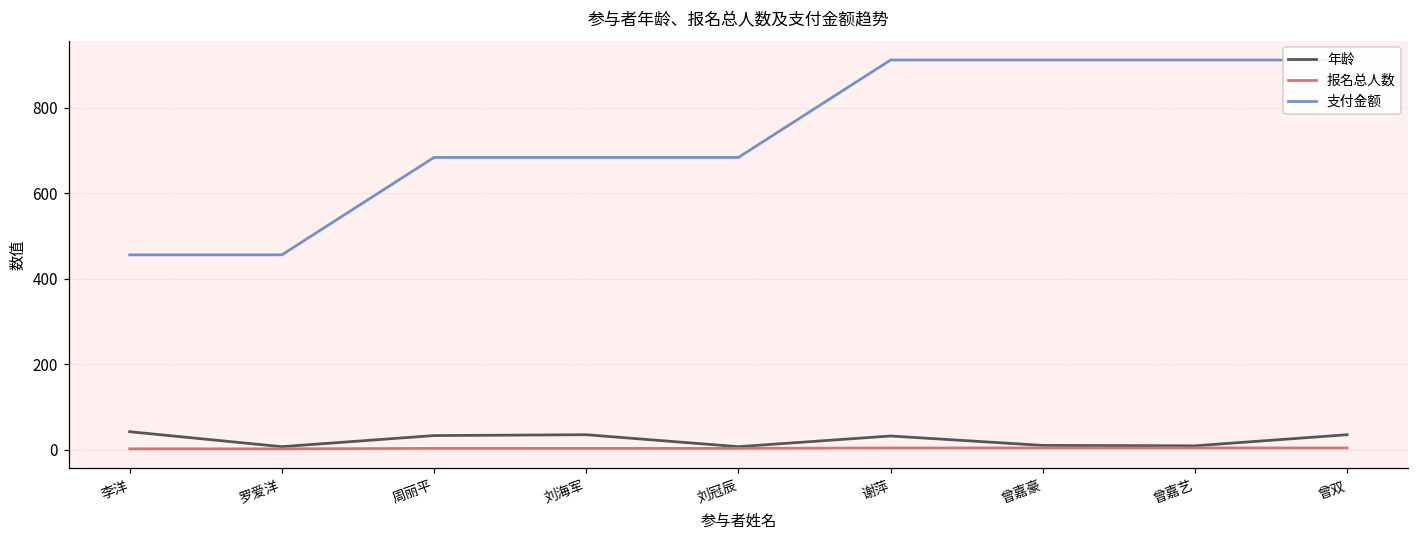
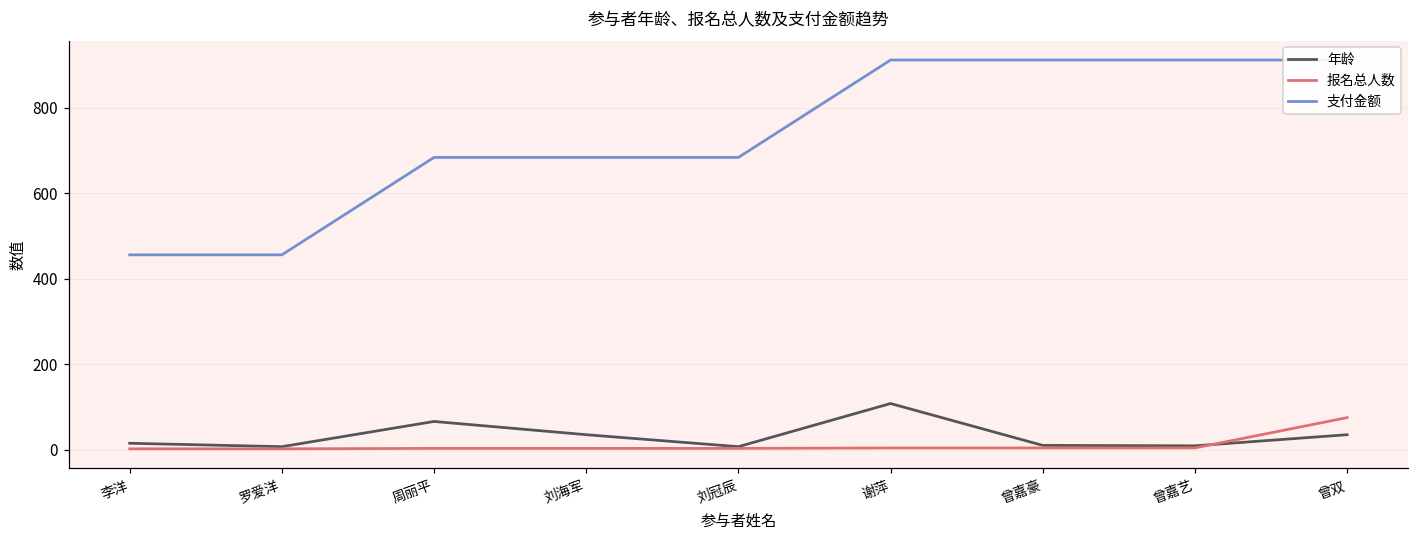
年龄, 李洋: 40 -> 20
年龄, 周丽平: 30 -> 70
年龄, 谢萍: 30 -> 110
报名总人数, 曾双: 0 -> 80
